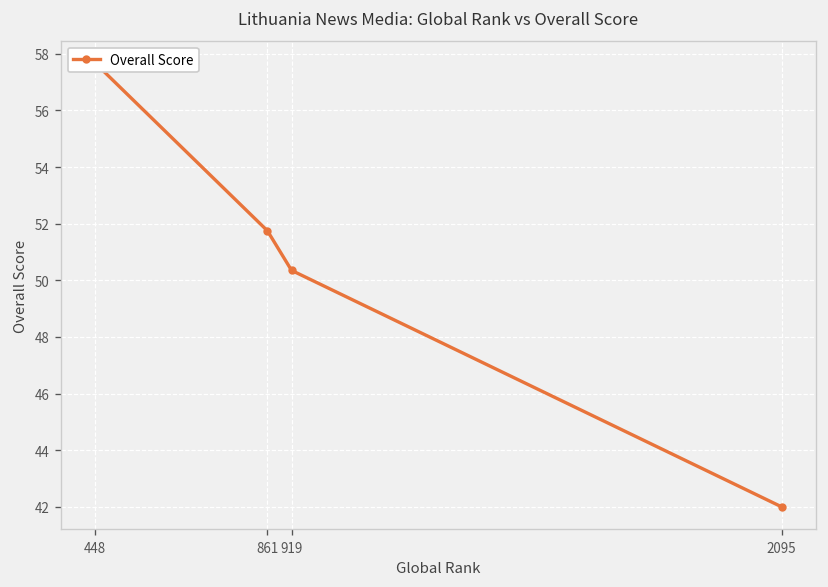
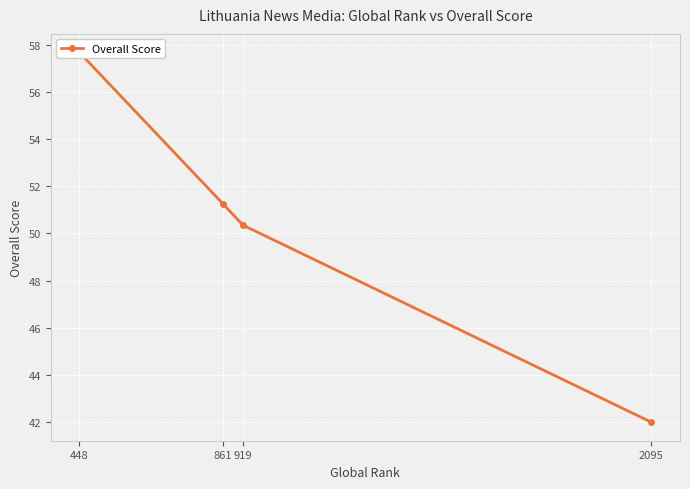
861: 51.8 -> 51.3
